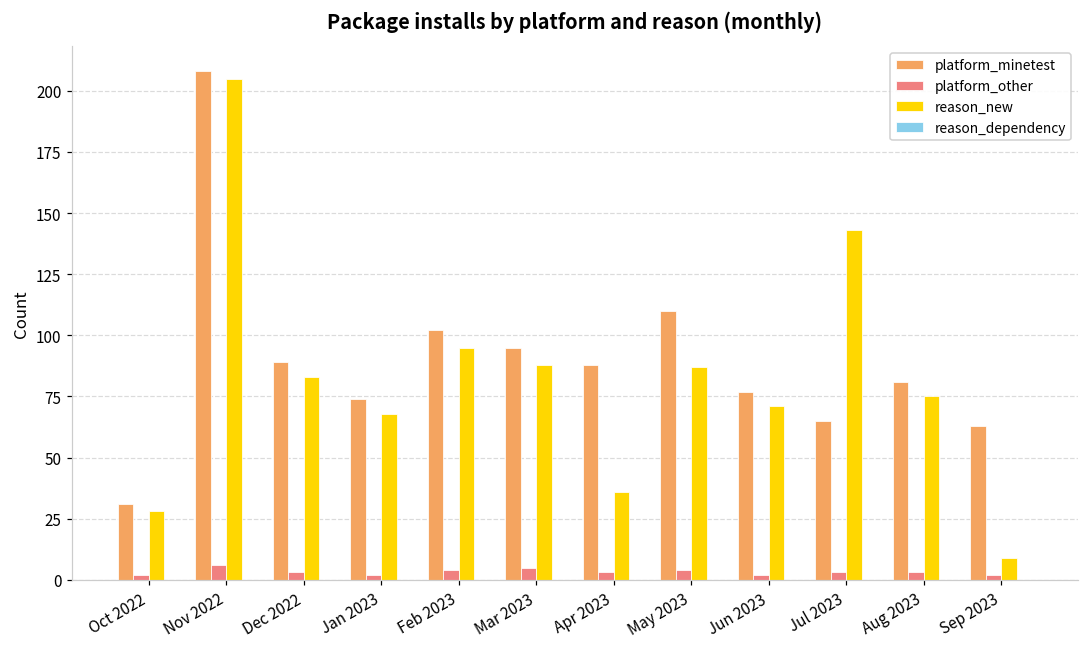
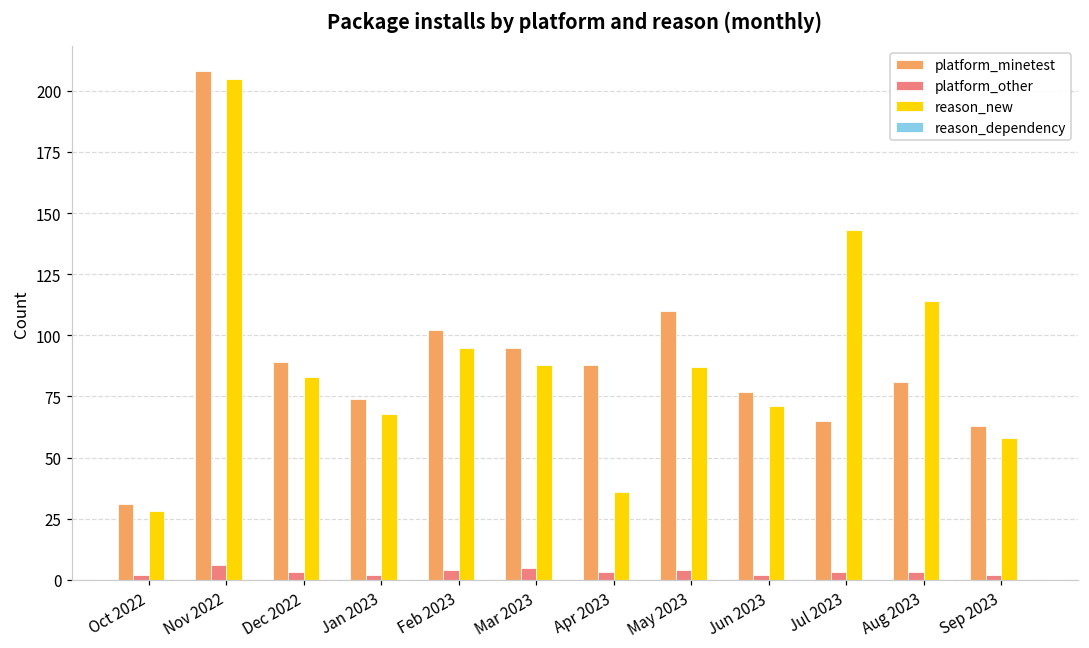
reason_new, Aug 2023: 75 -> 114
reason_new, Sep 2023: 9 -> 58
